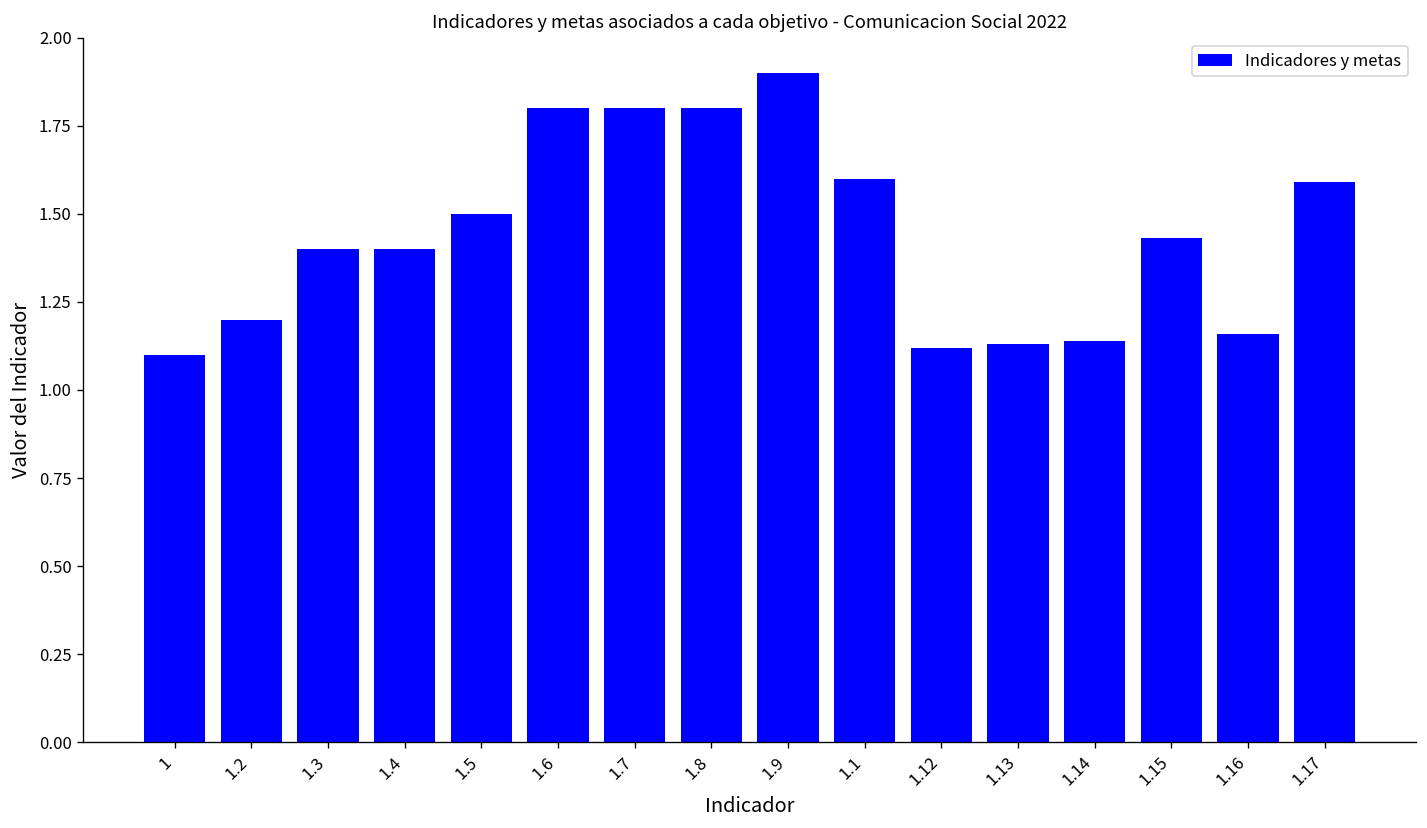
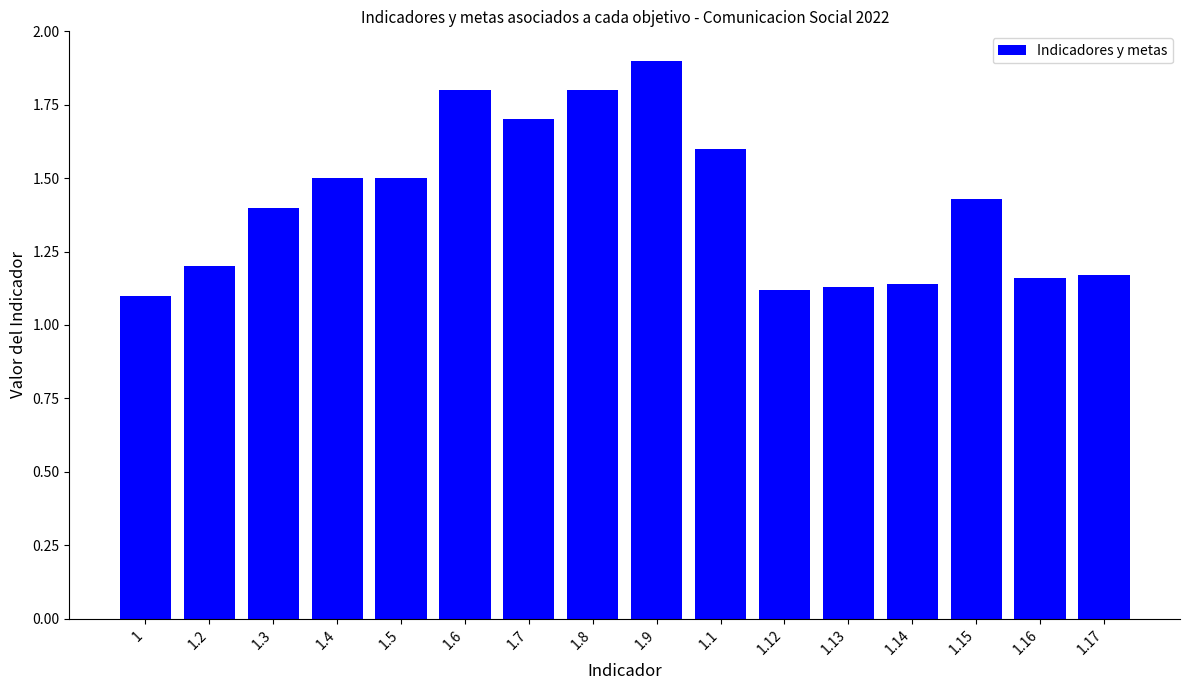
1.4: 1.4 -> 1.5
1.7: 1.8 -> 1.7
1.17: 1.59 -> 1.17
